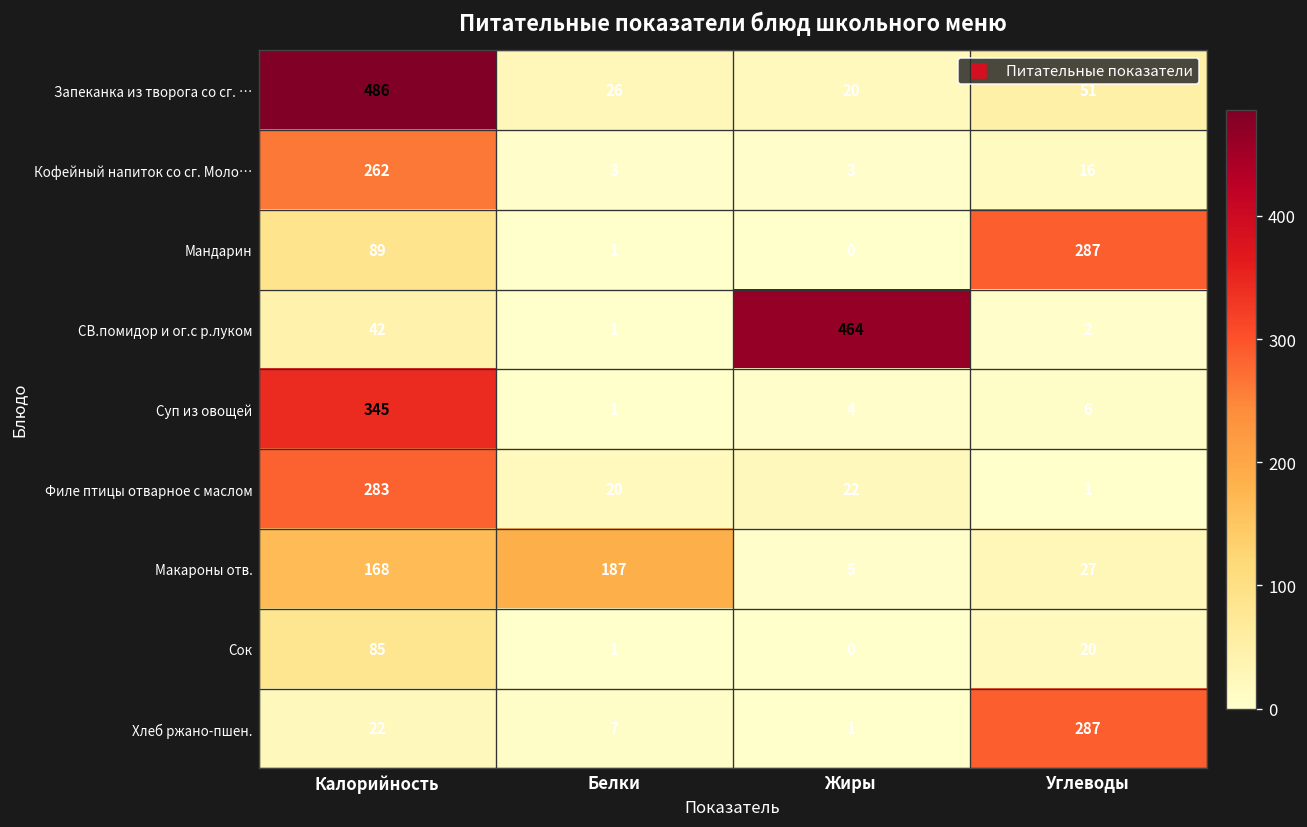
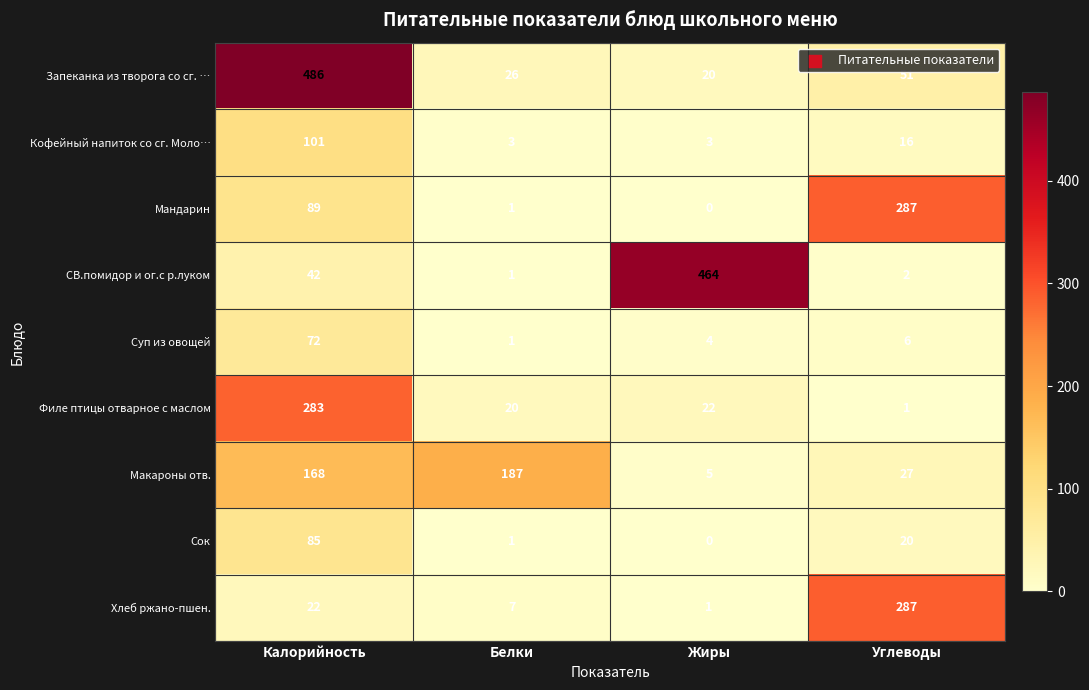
Кофейный напиток со сг. Моло…, Калорийность: 262 -> 101
Суп из овощей, Калорийность: 345 -> 72
